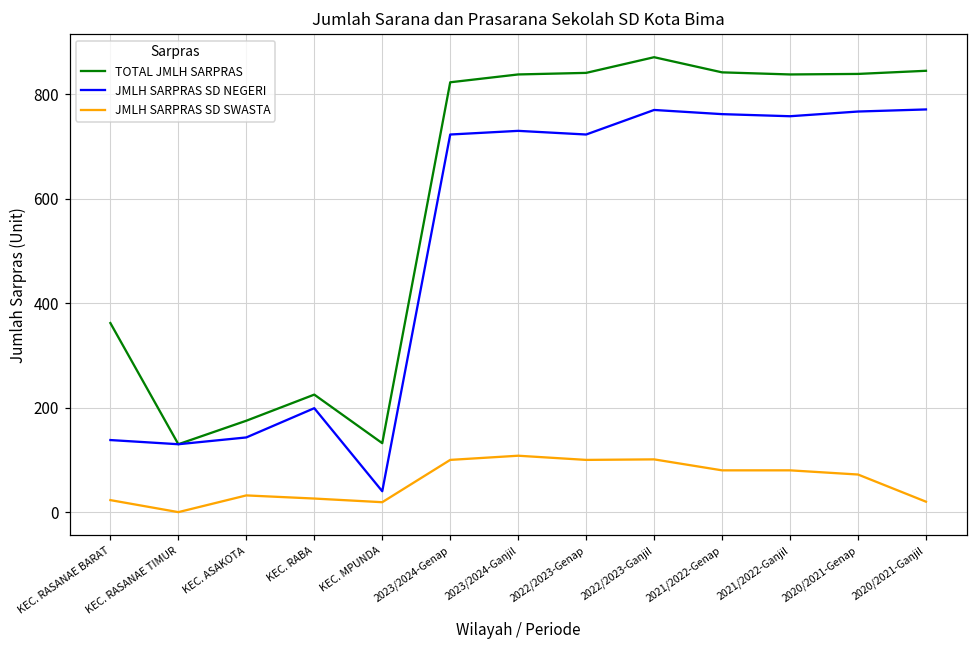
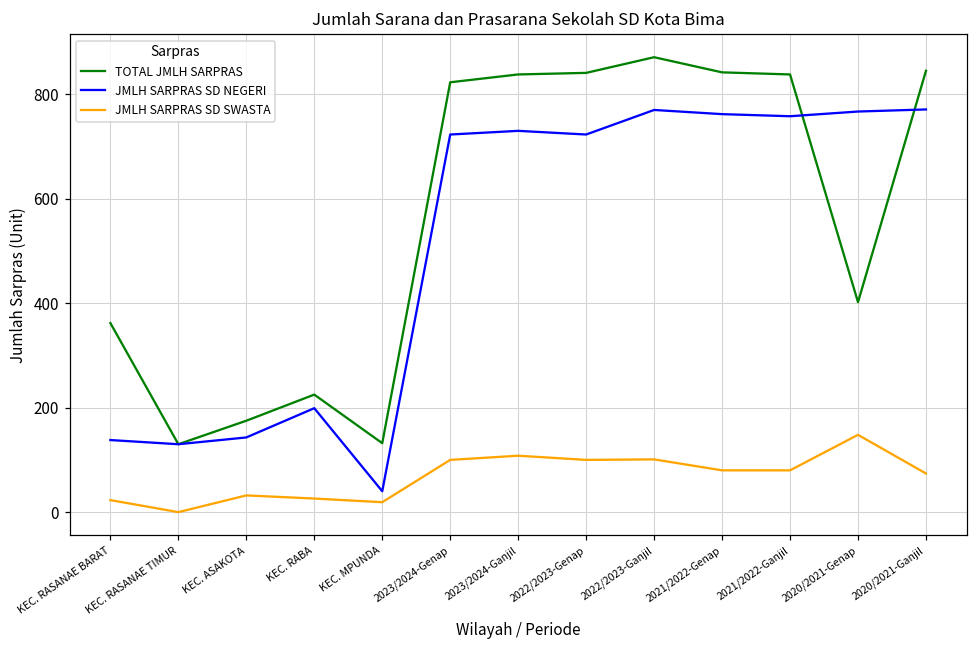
TOTAL JMLH SARPRAS, 2020/2021-Genap: 840 -> 400
JMLH SARPRAS SD SWASTA, 2020/2021-Genap: 70 -> 150
JMLH SARPRAS SD SWASTA, 2020/2021-Ganjil: 20 -> 70
